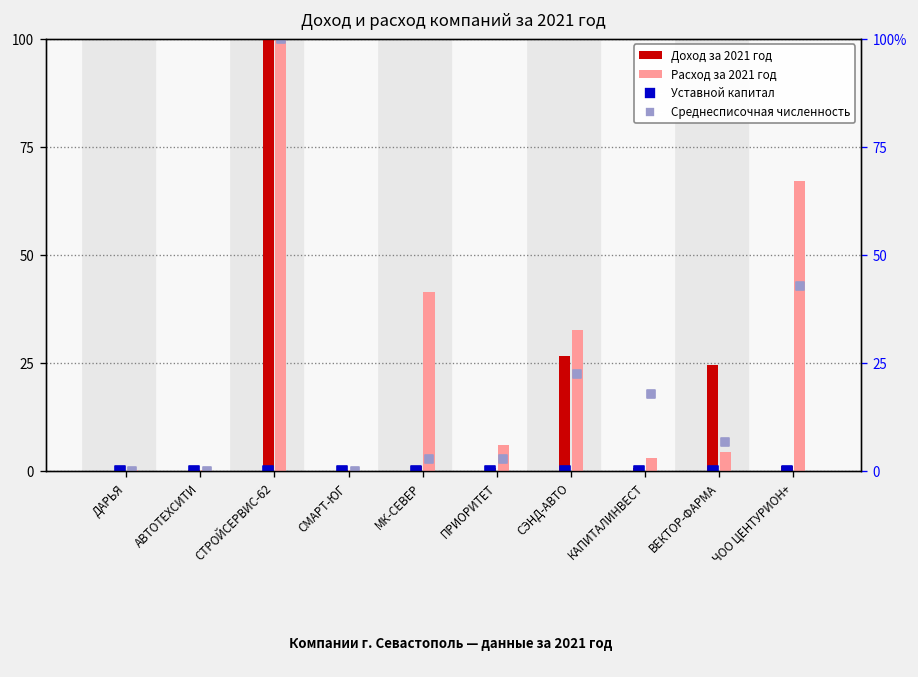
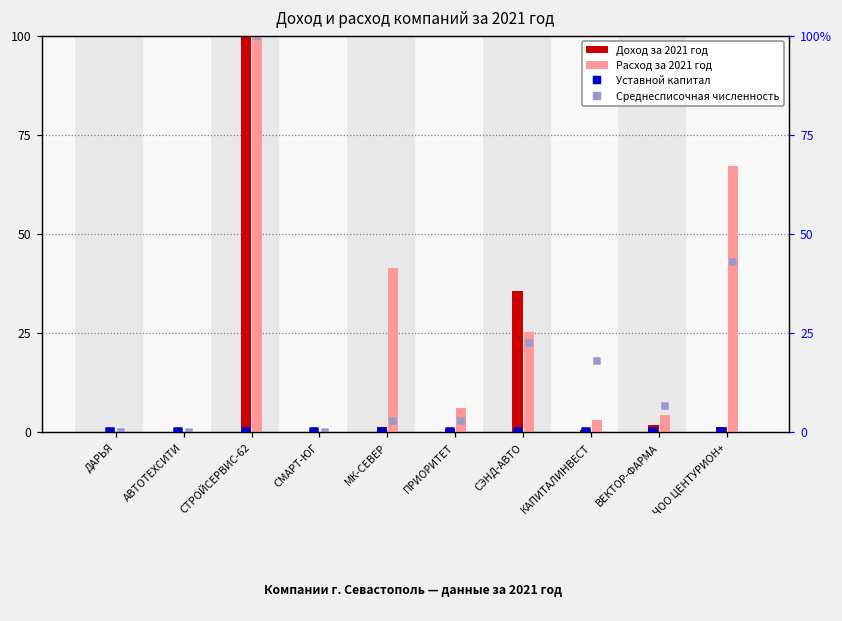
Доход за 2021 год, СЭНД-АВТО: 26 -> 36
Расход за 2021 год, СЭНД-АВТО: 33 -> 25
Доход за 2021 год, ВЕКТОР-ФАРМА: 24 -> 2
